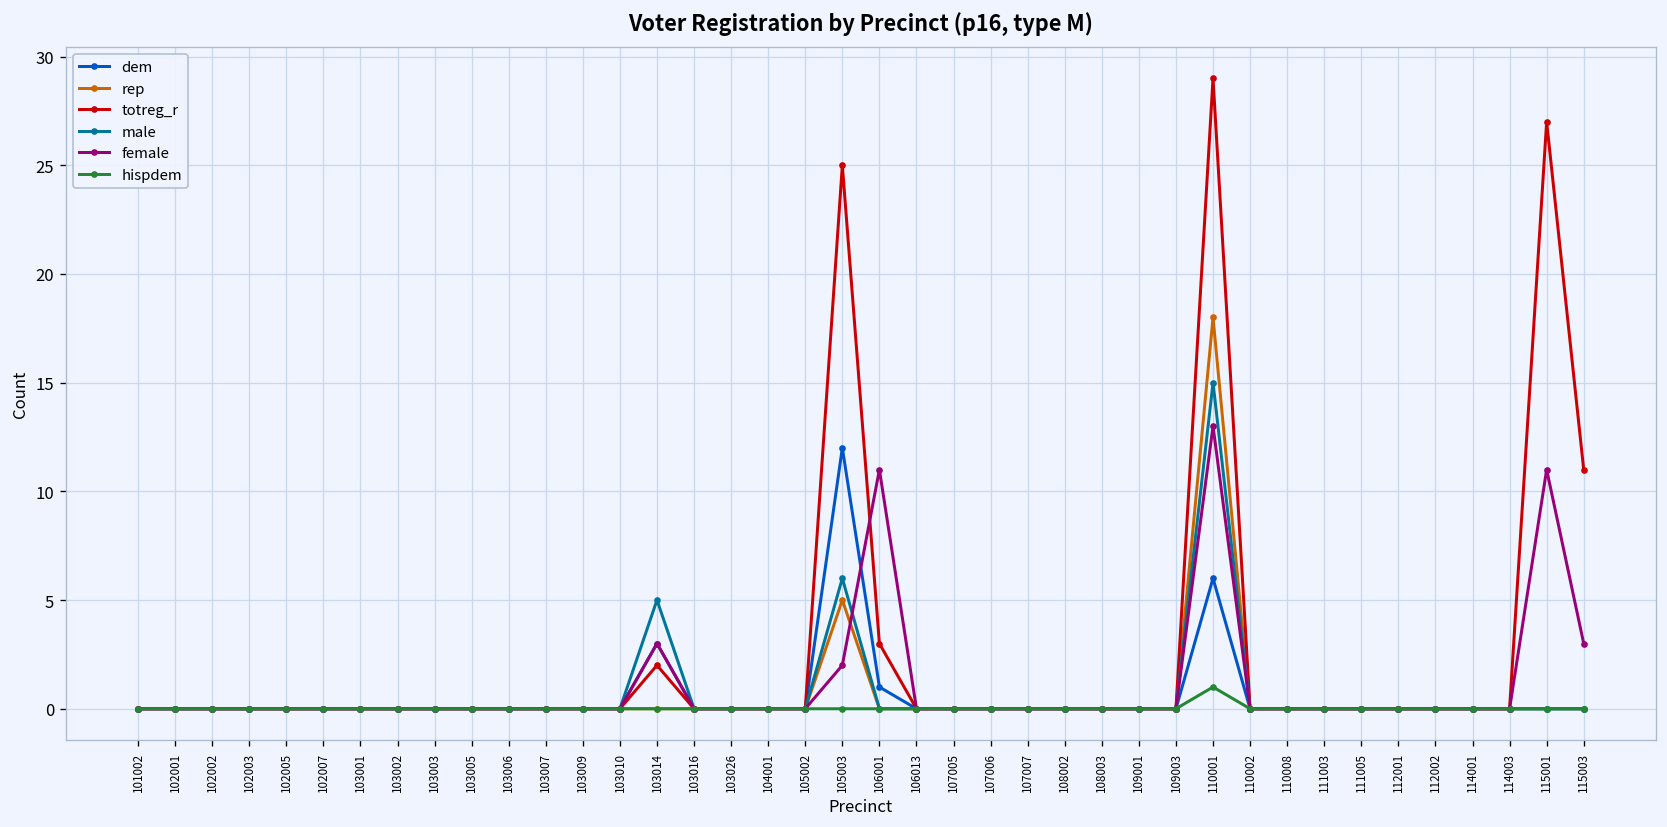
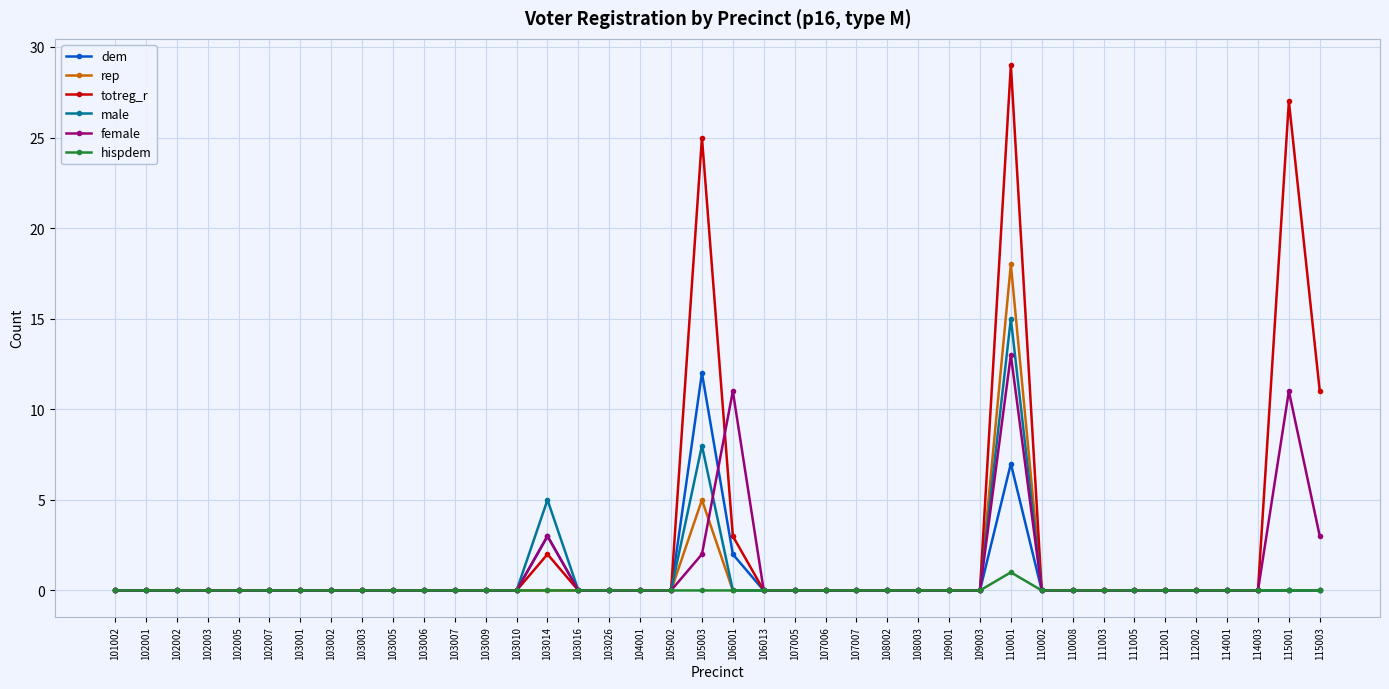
male, 105003: 6 -> 8
dem, 106001: 1 -> 2
dem, 110001: 6 -> 7
